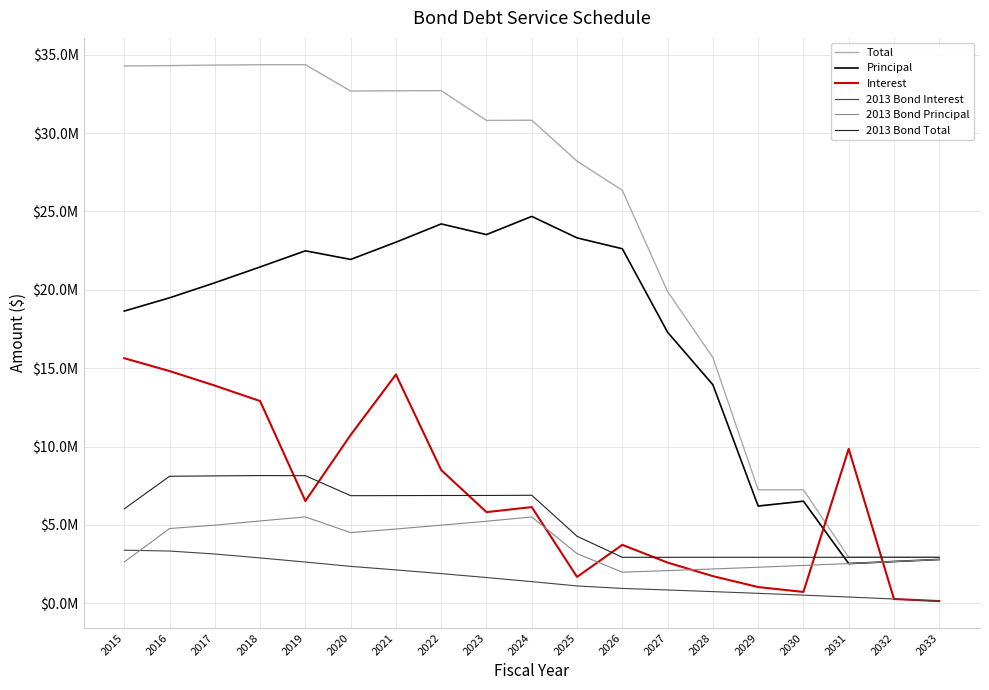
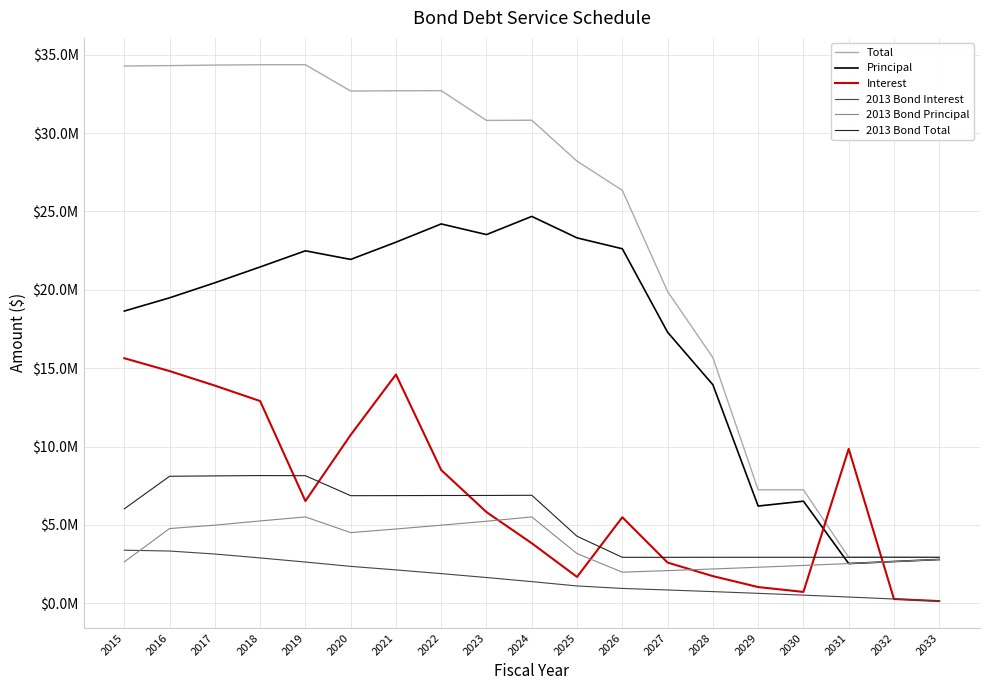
Interest, 2024: $6100000 -> $3800000
Interest, 2026: $3700000 -> $5500000
